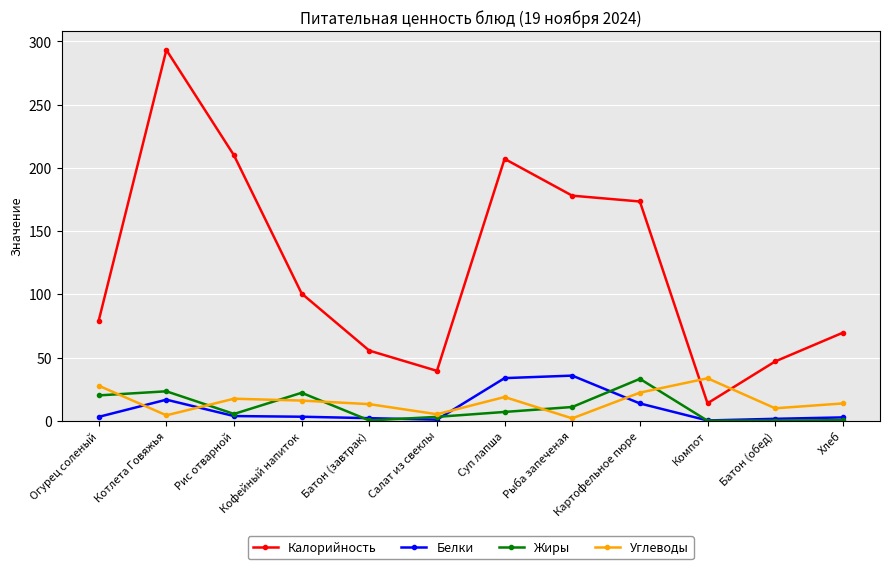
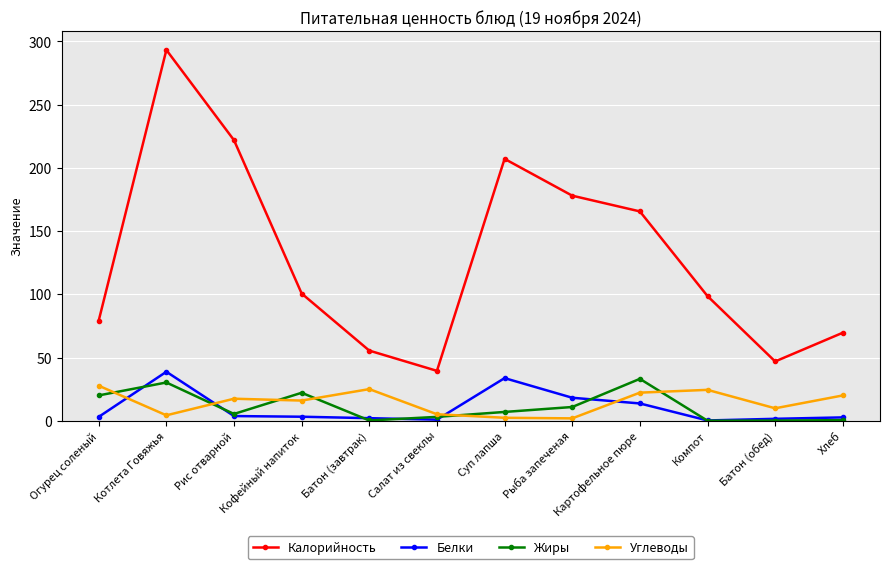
Белки, Котлета Говяжья: 17 -> 39
Жиры, Котлета Говяжья: 23 -> 30
Калорийность, Рис отварной: 210 -> 222
Углеводы, Батон (завтрак): 13 -> 25
Углеводы, Суп лапша: 19 -> 2
Белки, Рыба запеченая: 36 -> 18
Калорийность, Картофельное пюре: 173 -> 166
Калорийность, Компот: 14 -> 99
Углеводы, Компот: 34 -> 24
Углеводы, Хлеб: 14 -> 20
